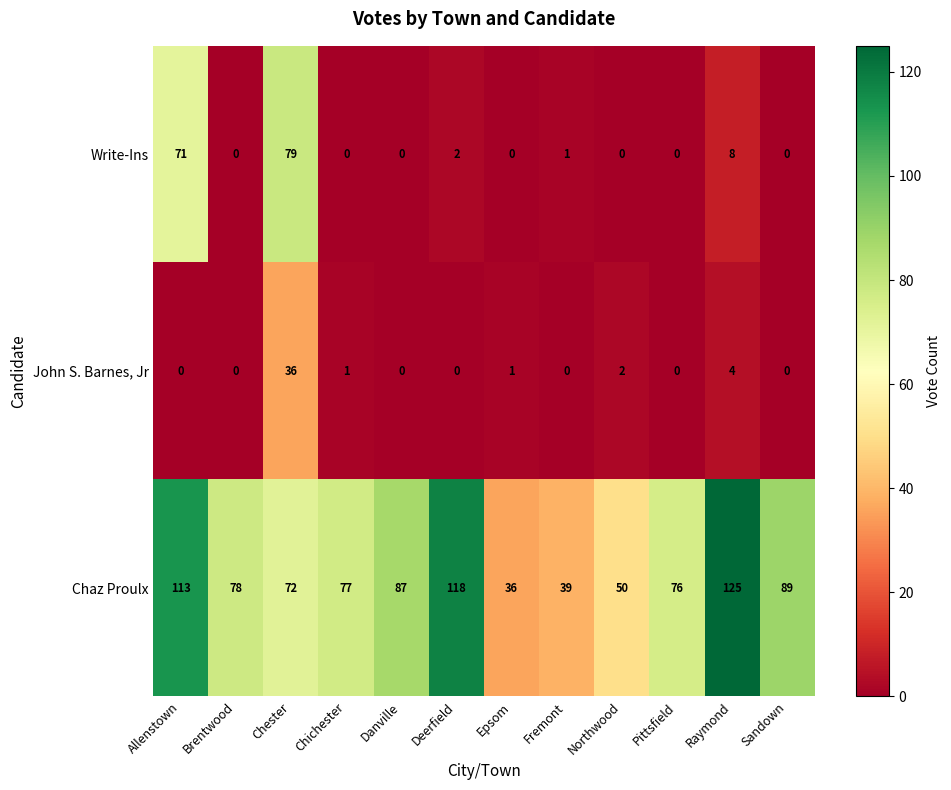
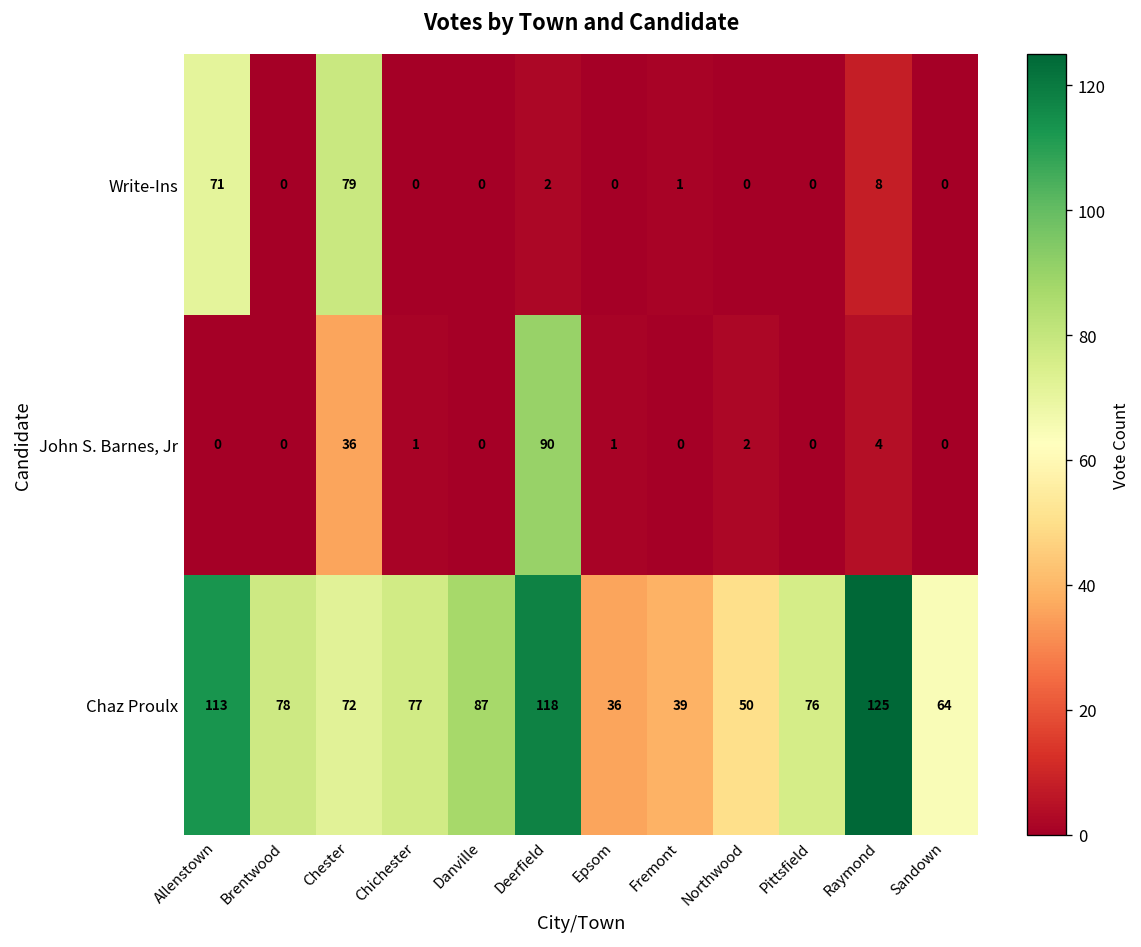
John S. Barnes, Jr, Deerfield: 0 -> 90
Chaz Proulx, Sandown: 89 -> 64
